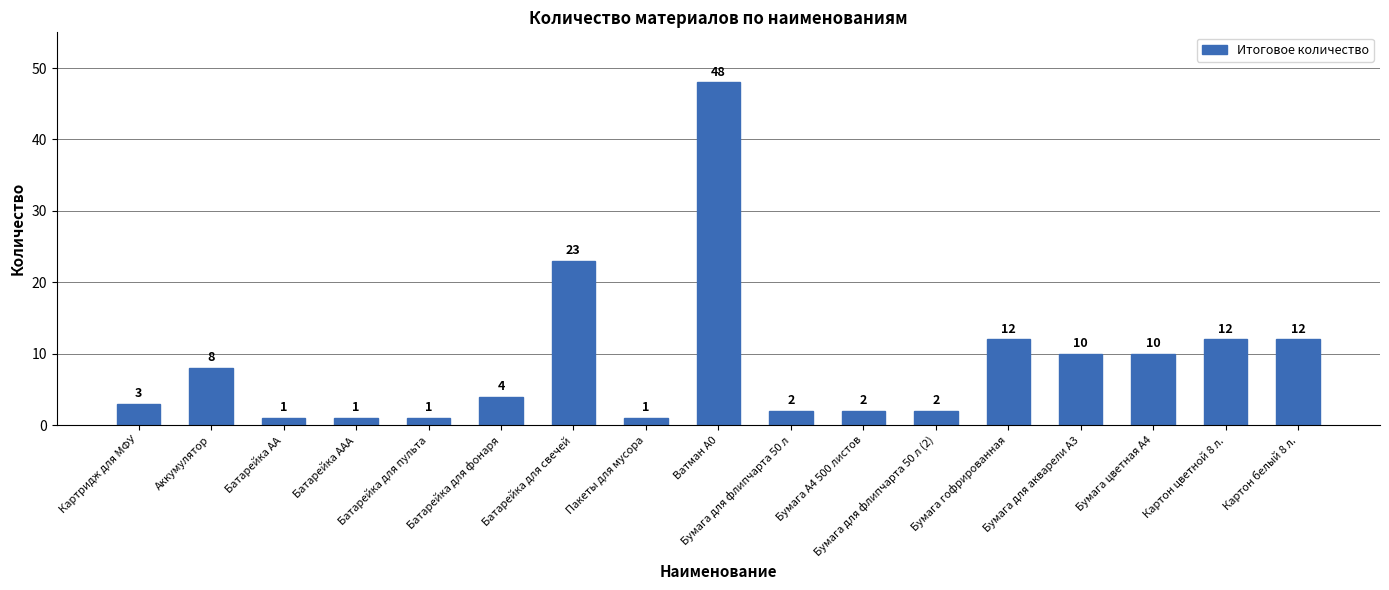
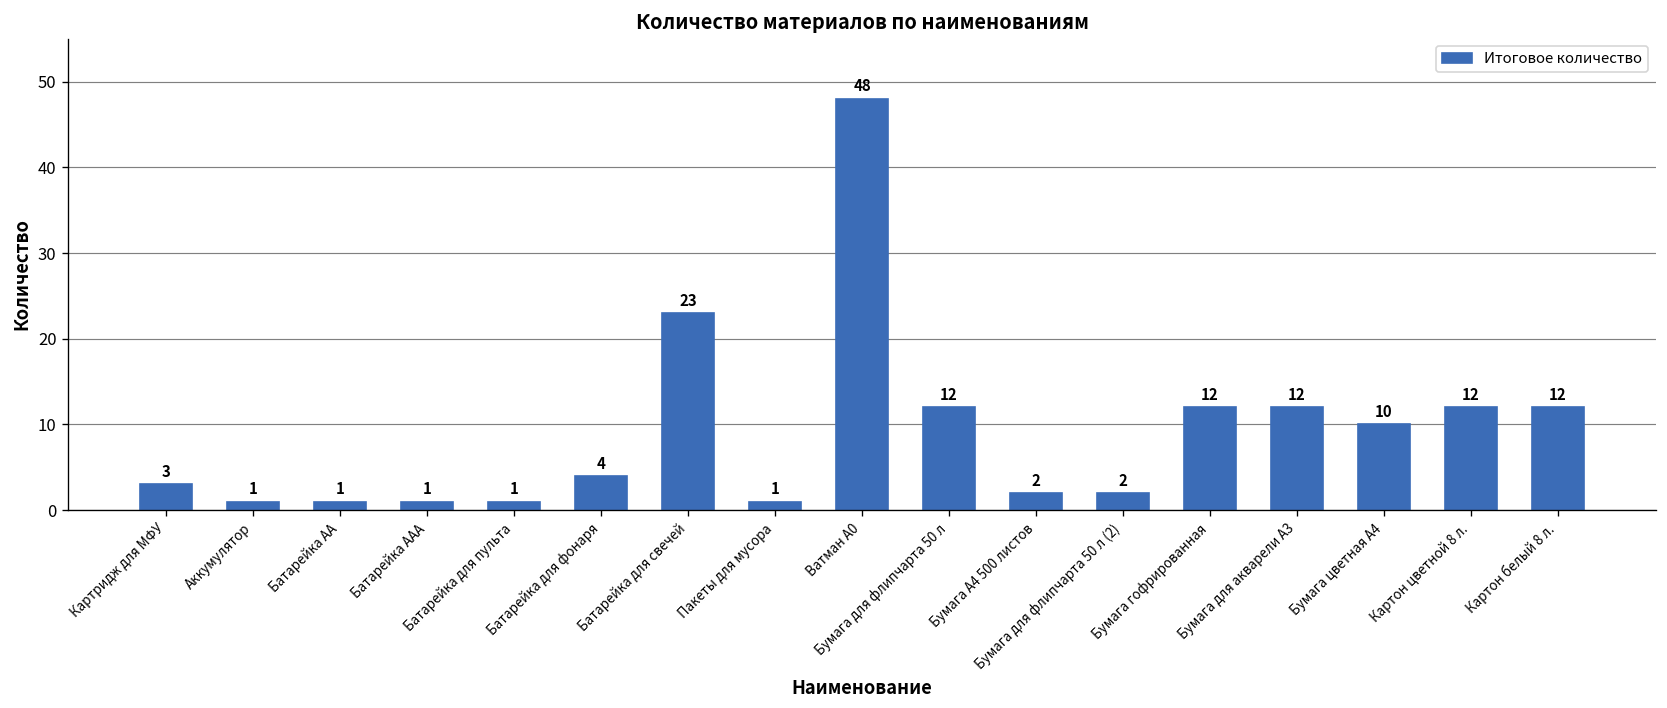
Аккумулятор: 8 -> 1
Бумага для флипчарта 50 л: 2 -> 12
Бумага для акварели А3: 10 -> 12
